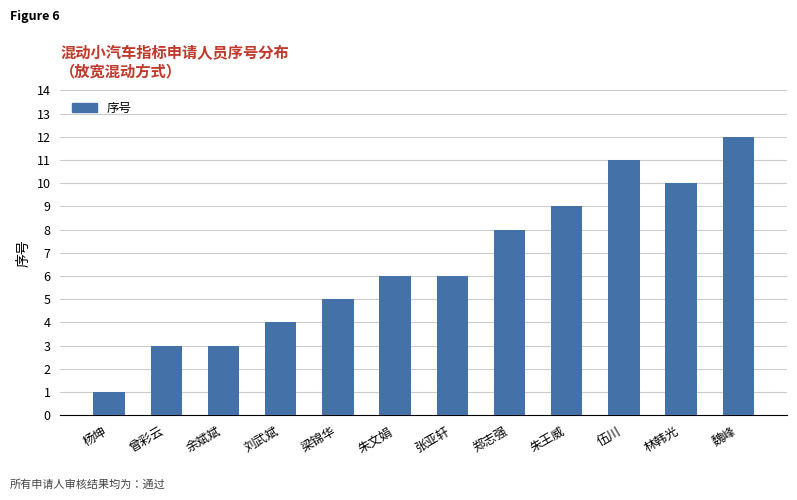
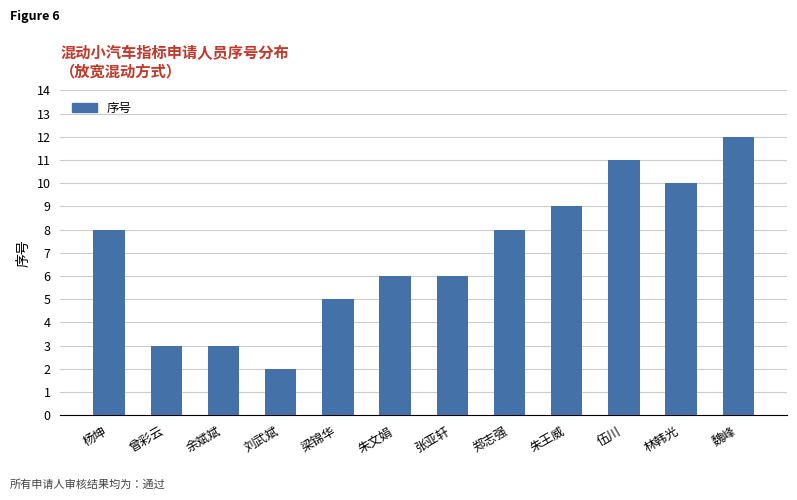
杨坤: 1 -> 8
刘武斌: 4 -> 2
